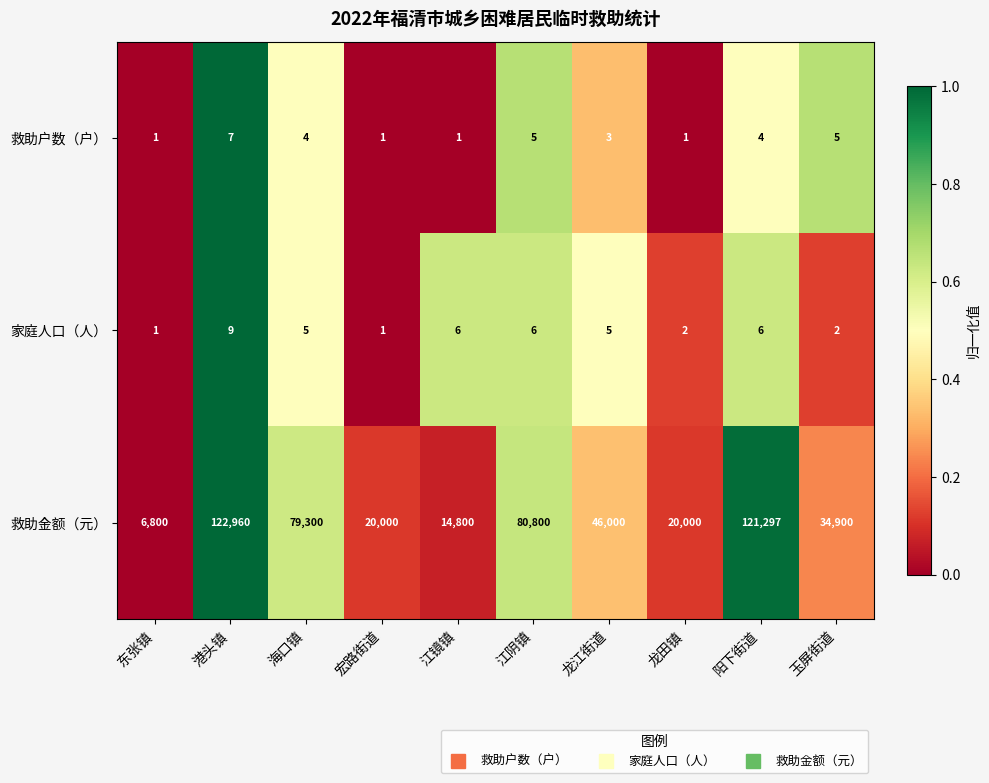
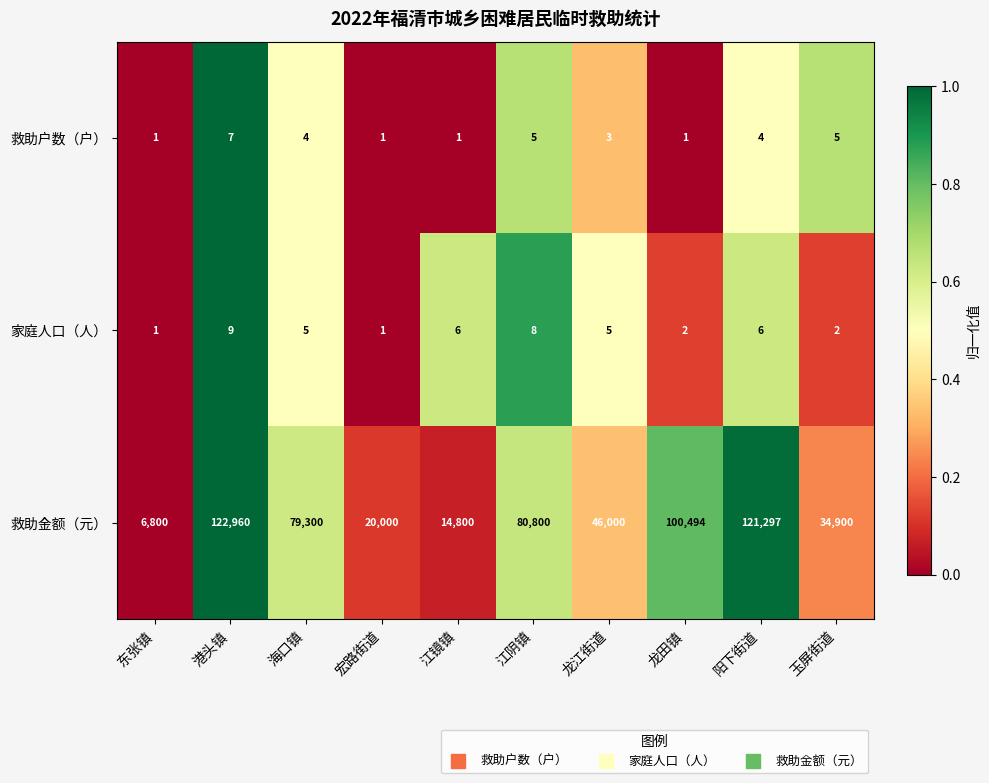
家庭人口（人）, 江阴镇: 6 -> 8
救助金额（元）, 龙田镇: 20,000 -> 100,494
